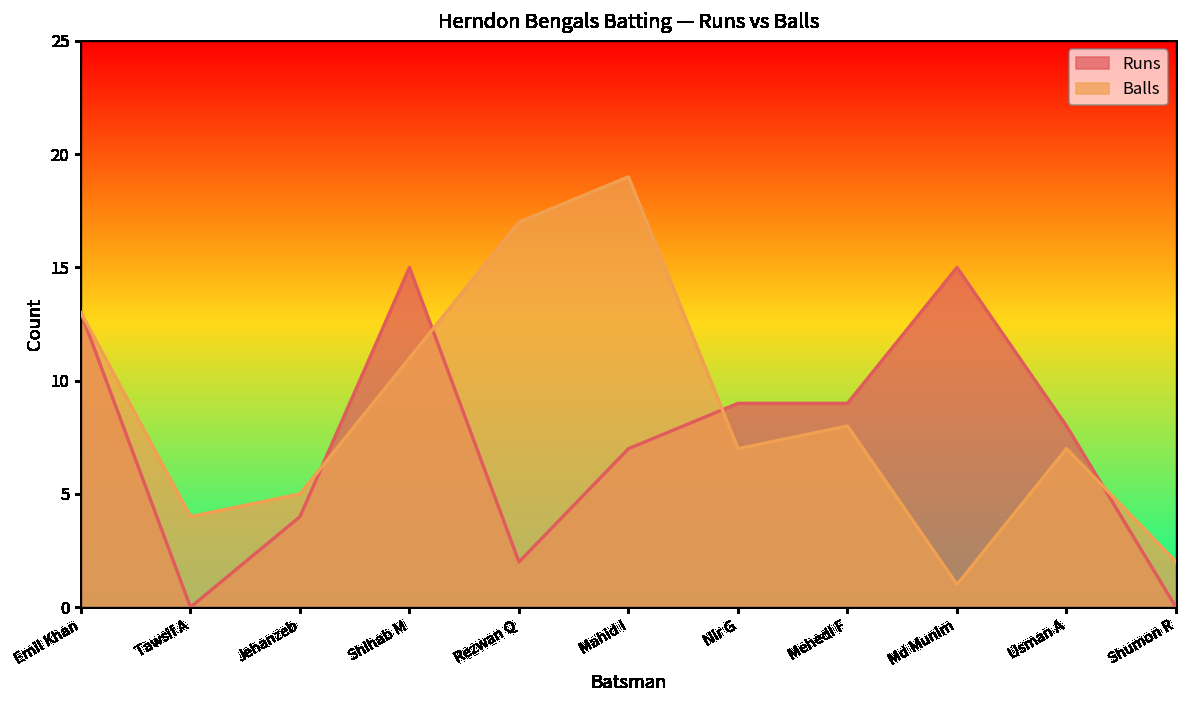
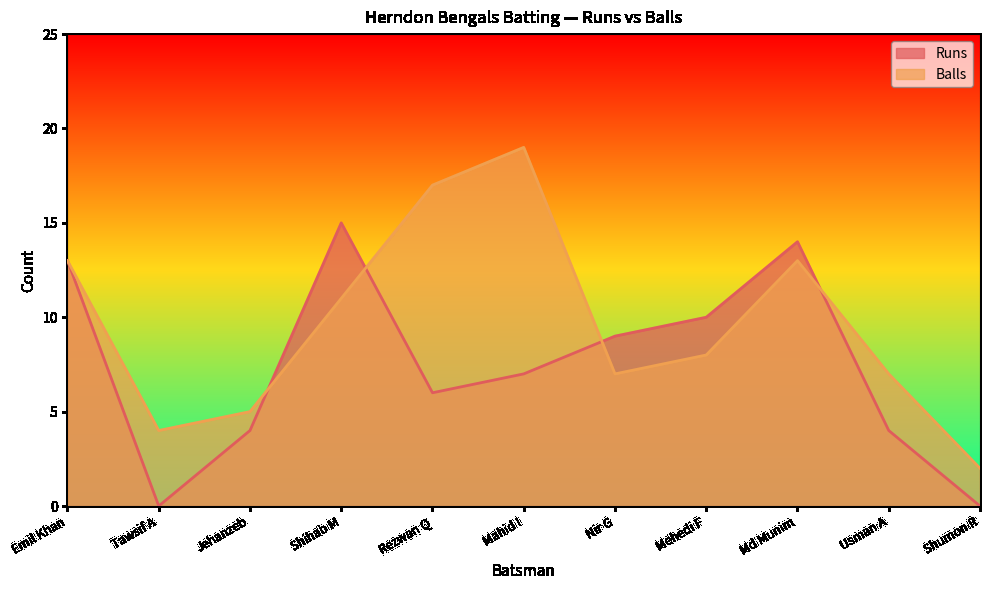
Runs, Rezwan Q: 2 -> 6
Runs, Mehedi F: 9 -> 10
Runs, Md Munim: 15 -> 14
Balls, Md Munim: 1 -> 13
Runs, Usman A: 8 -> 4
